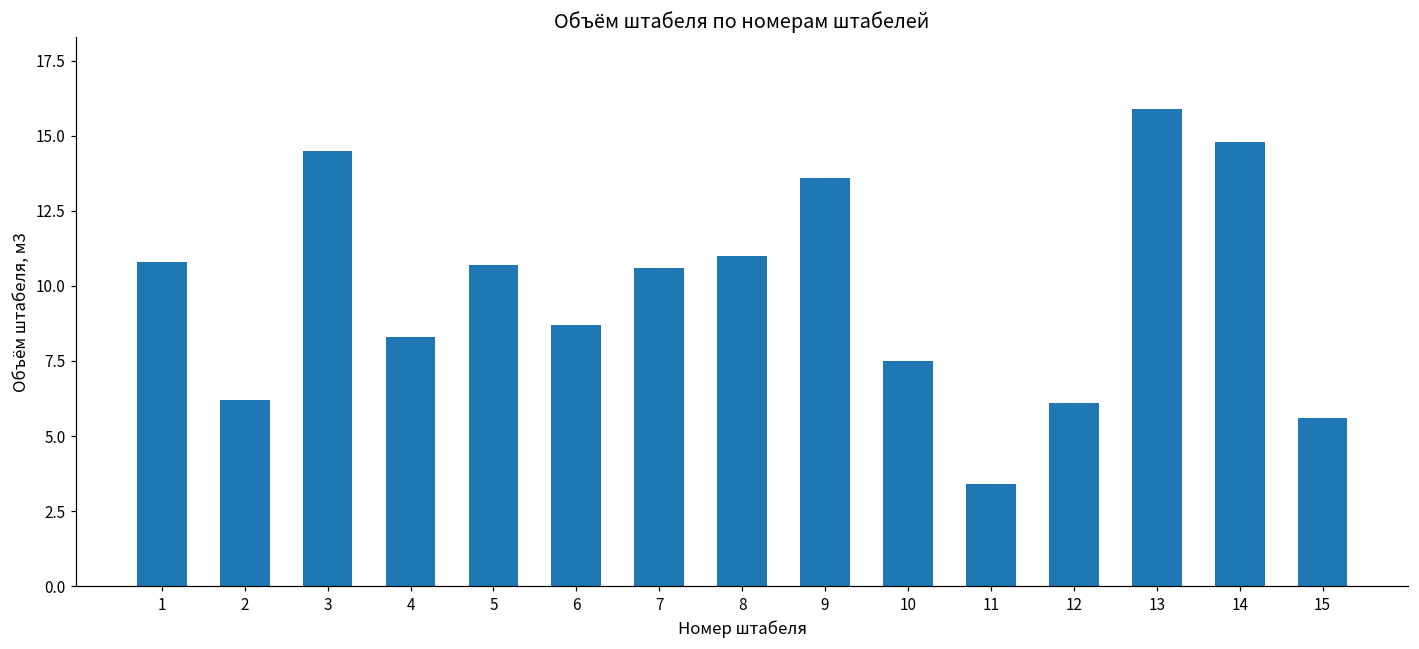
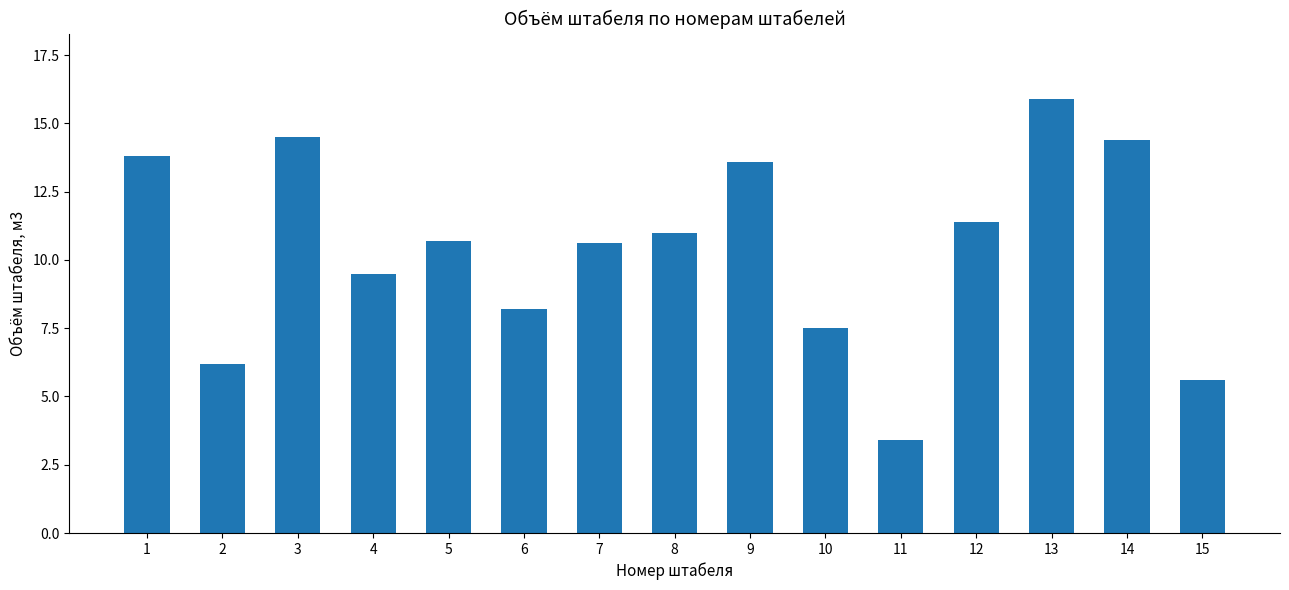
1: 10.8 -> 13.8
4: 8.3 -> 9.5
6: 8.7 -> 8.2
12: 6.1 -> 11.4
14: 14.8 -> 14.4
